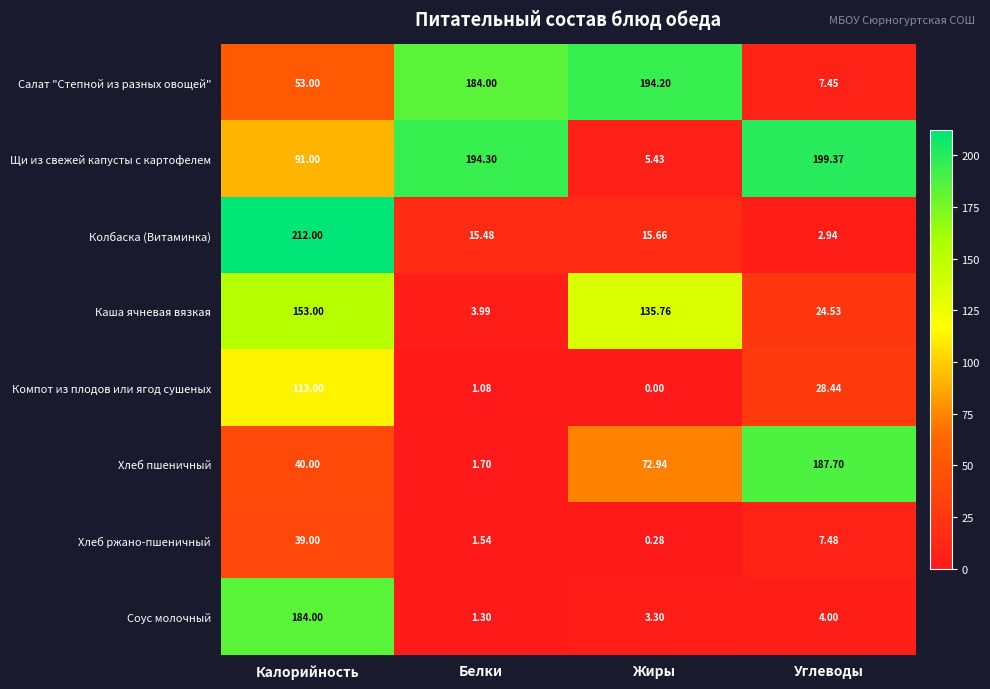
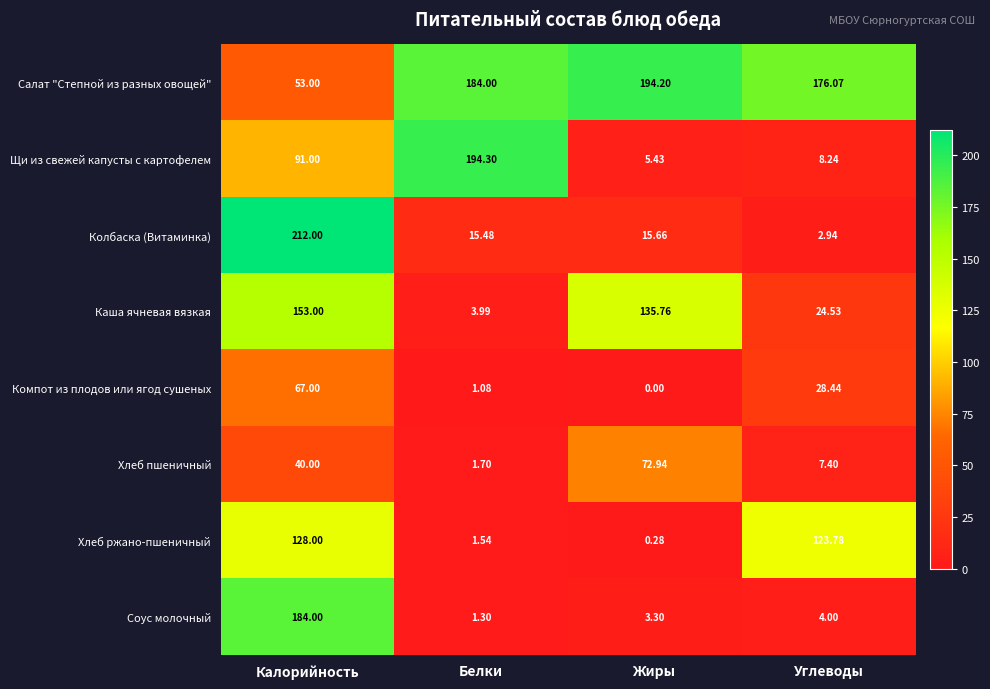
Салат "Степной из разных овощей", Углеводы: 7.45 -> 176.07
Щи из свежей капусты с картофелем, Углеводы: 199.37 -> 8.24
Компот из плодов или ягод сушеных, Калорийность: 113.00 -> 67.00
Хлеб пшеничный, Углеводы: 187.70 -> 7.40
Хлеб ржано-пшеничный, Калорийность: 39.00 -> 128.00
Хлеб ржано-пшеничный, Углеводы: 7.48 -> 123.78
